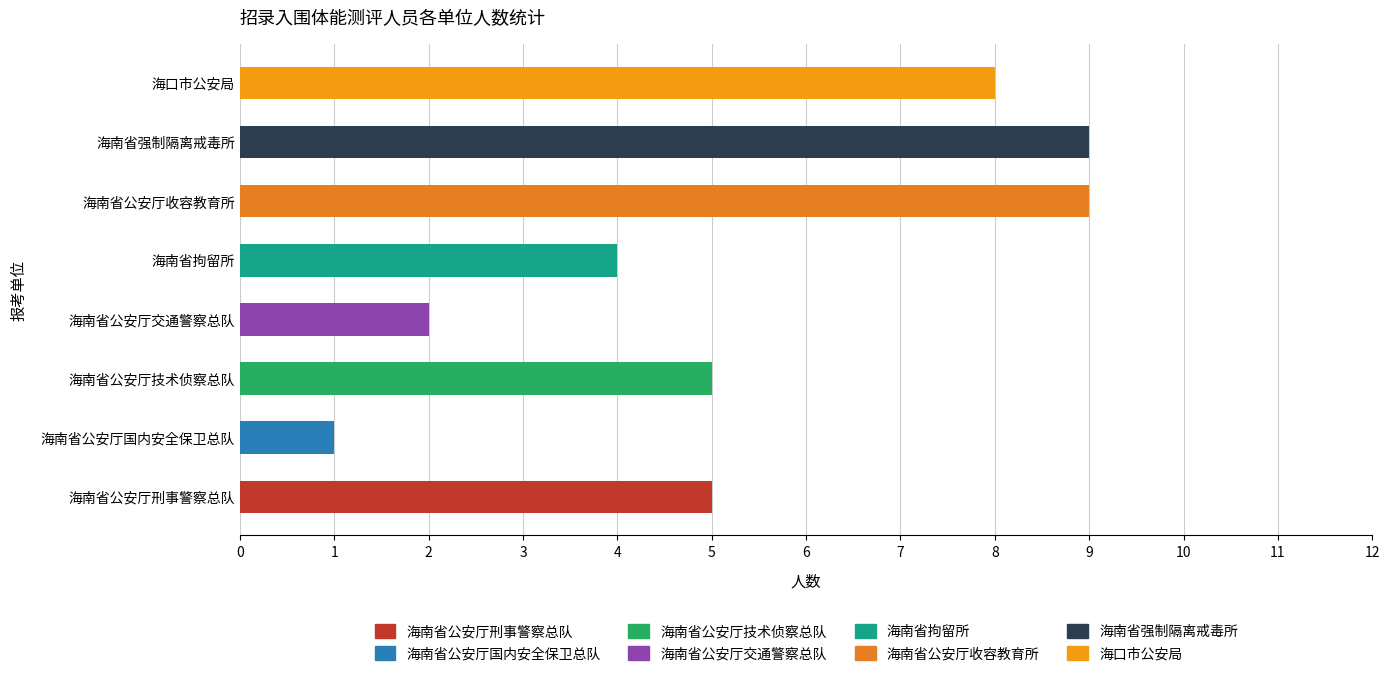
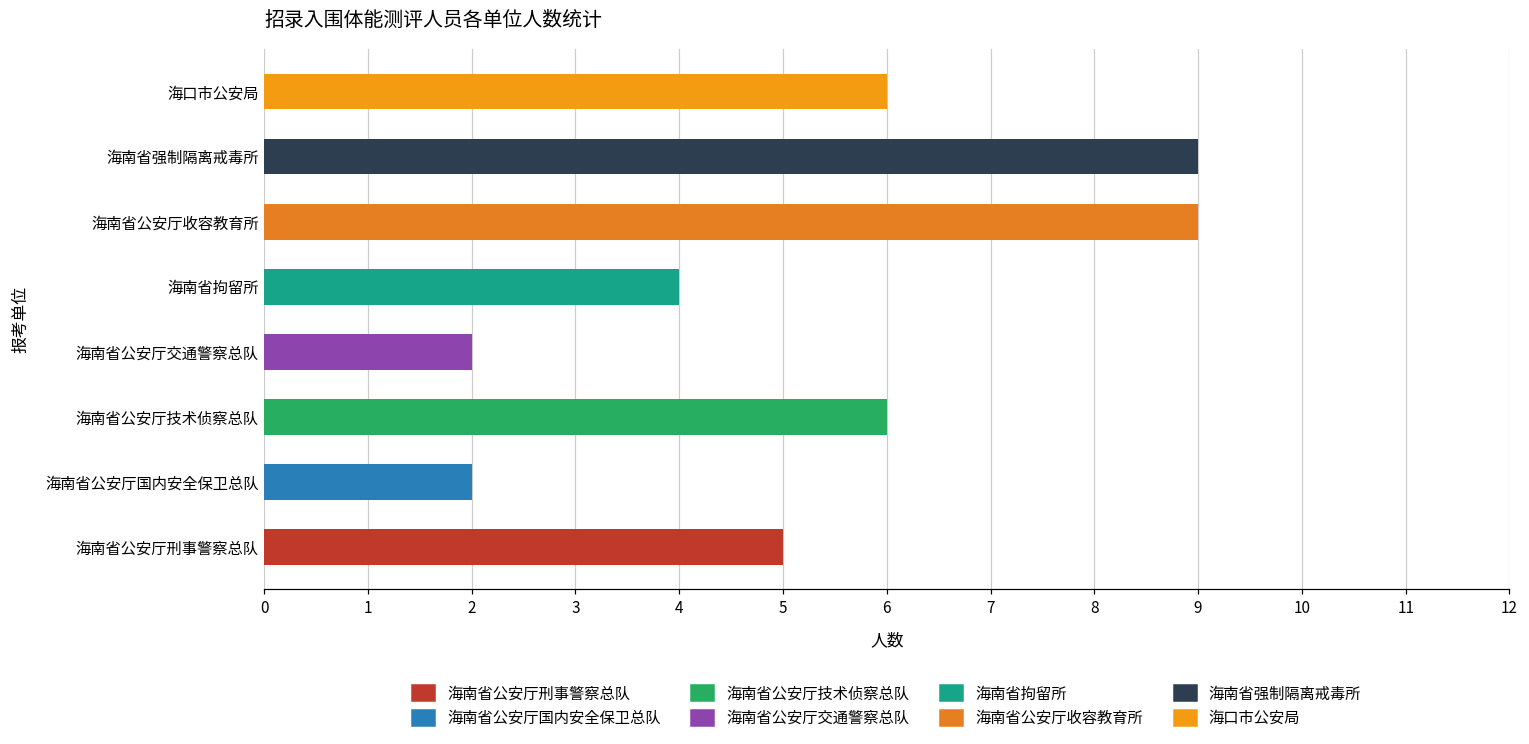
海口市公安局: 8 -> 6
海南省公安厅技术侦察总队: 5 -> 6
海南省公安厅国内安全保卫总队: 1 -> 2
